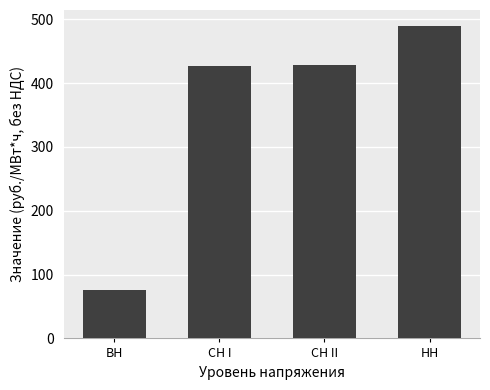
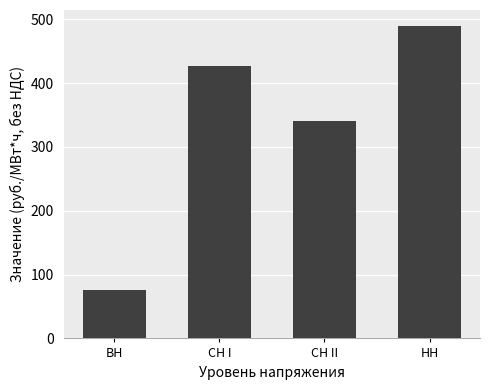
СН II: 430 -> 340
